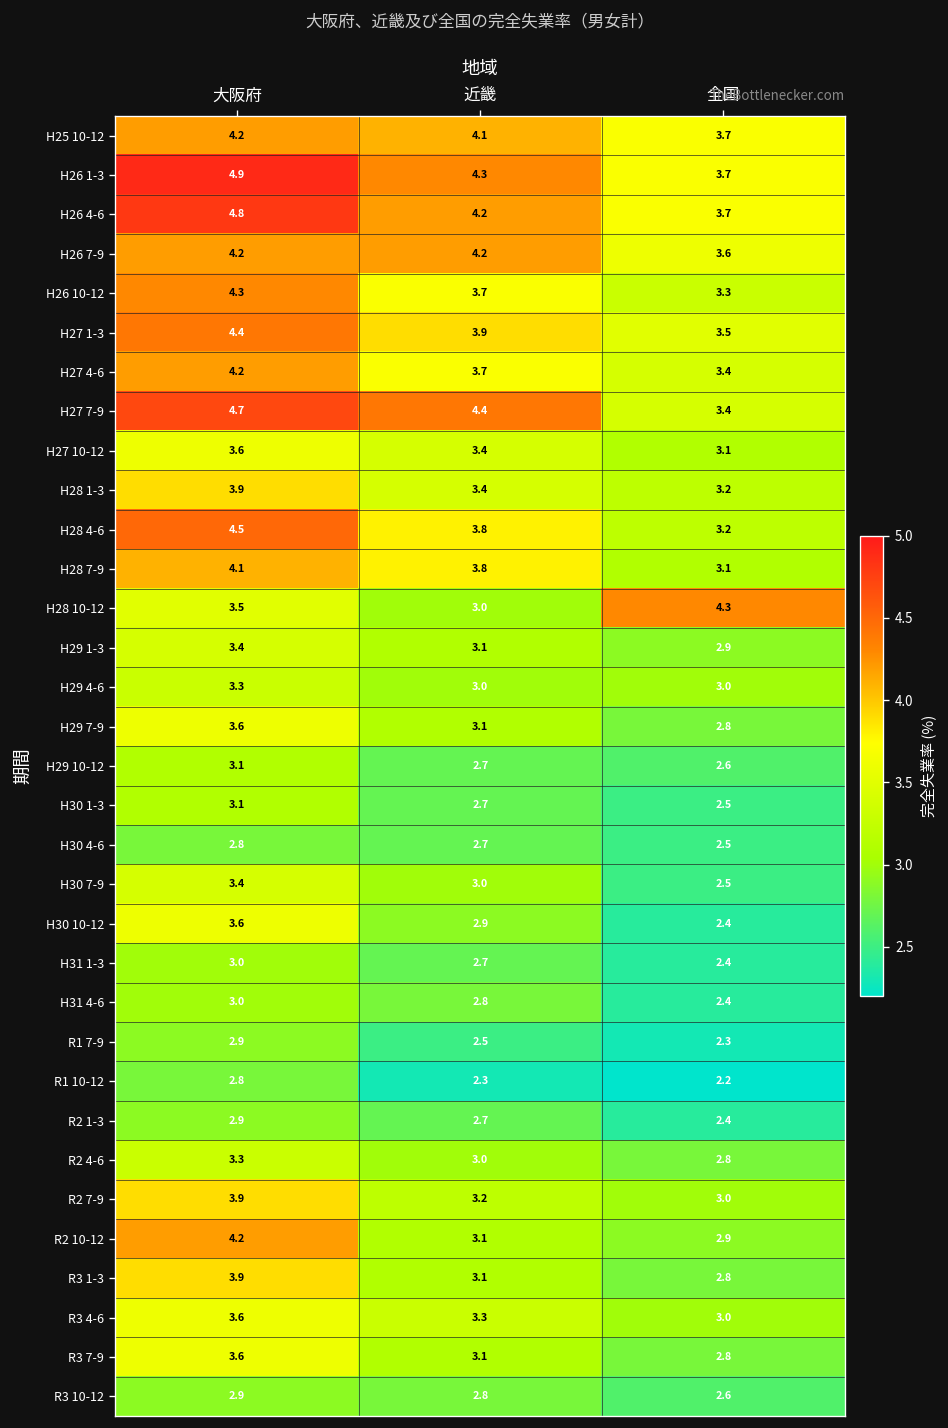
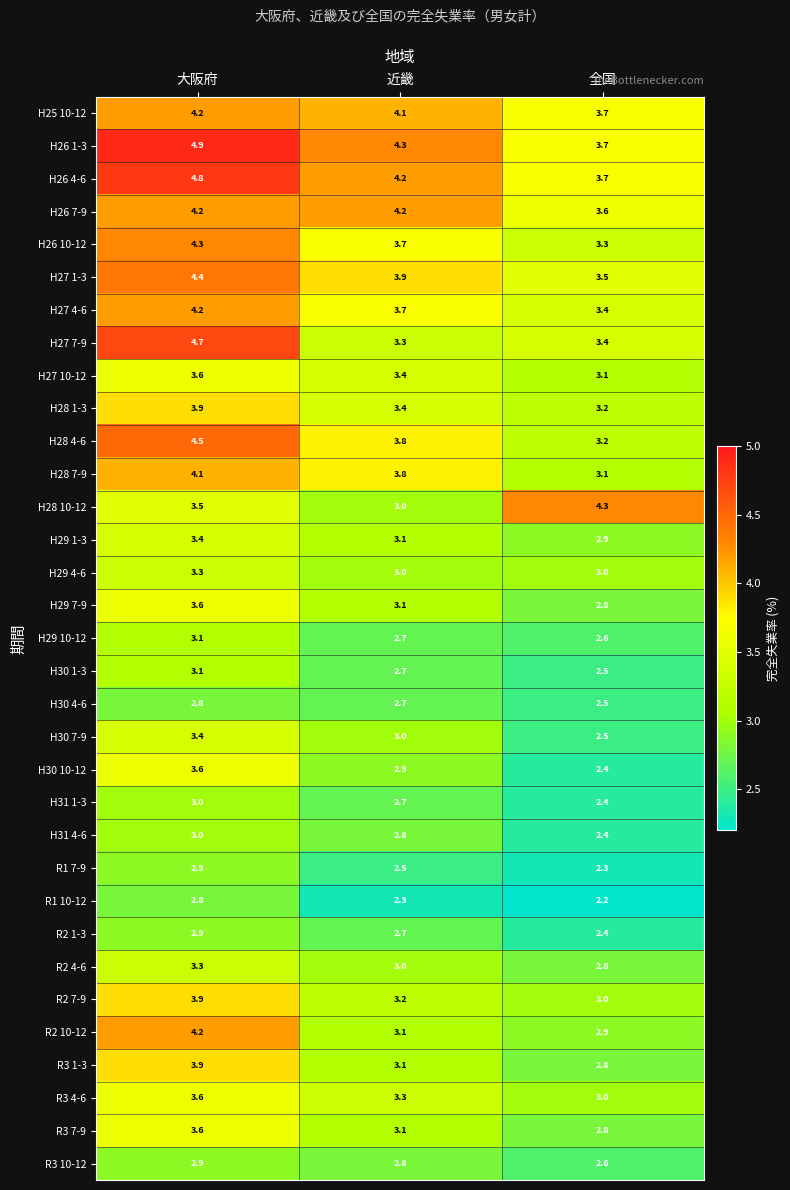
H27 7-9, 近畿: 4.4 -> 3.3
